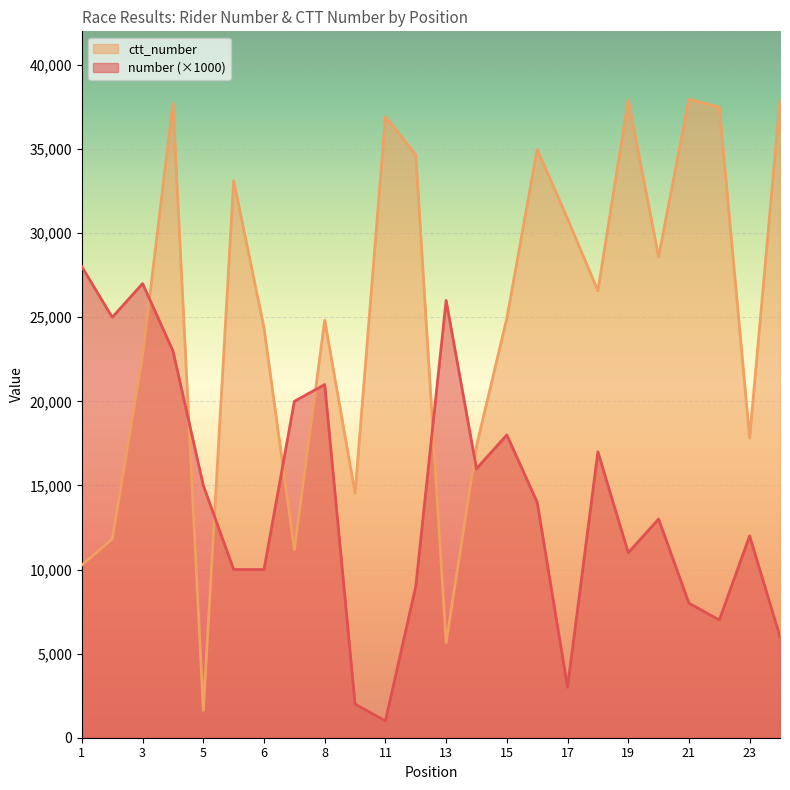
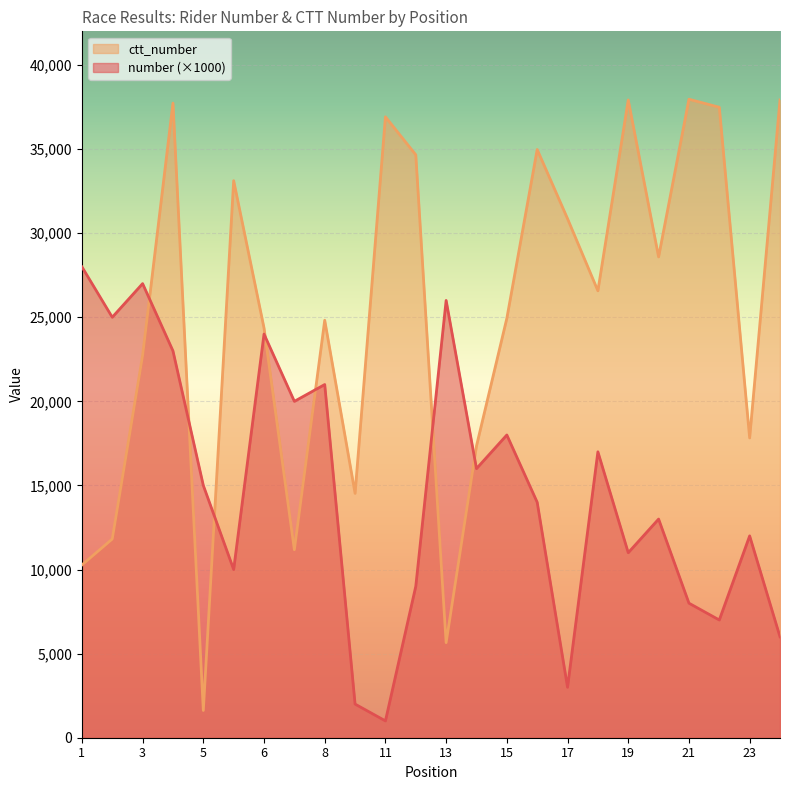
number (×1000), 6: 10,000 -> 24,000
